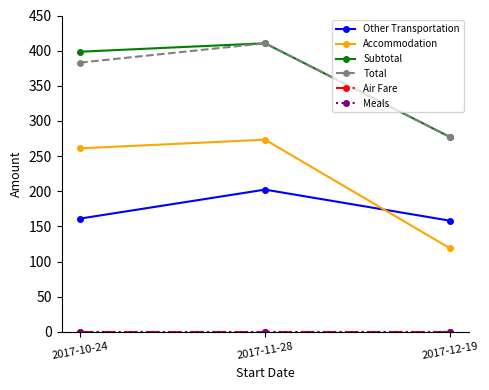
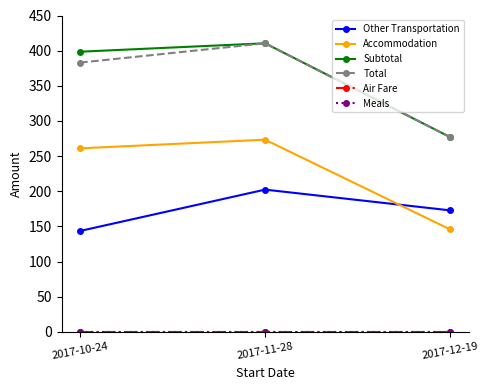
Other Transportation, 2017-10-24: 160 -> 140
Other Transportation, 2017-12-19: 160 -> 170
Accommodation, 2017-12-19: 120 -> 150
